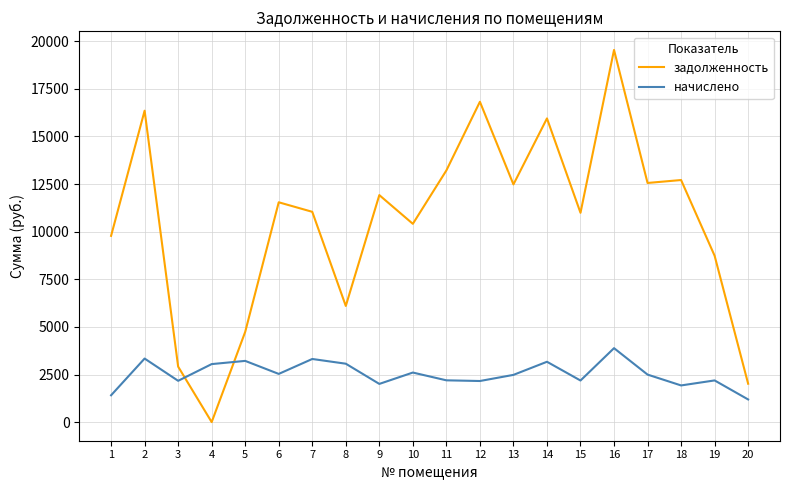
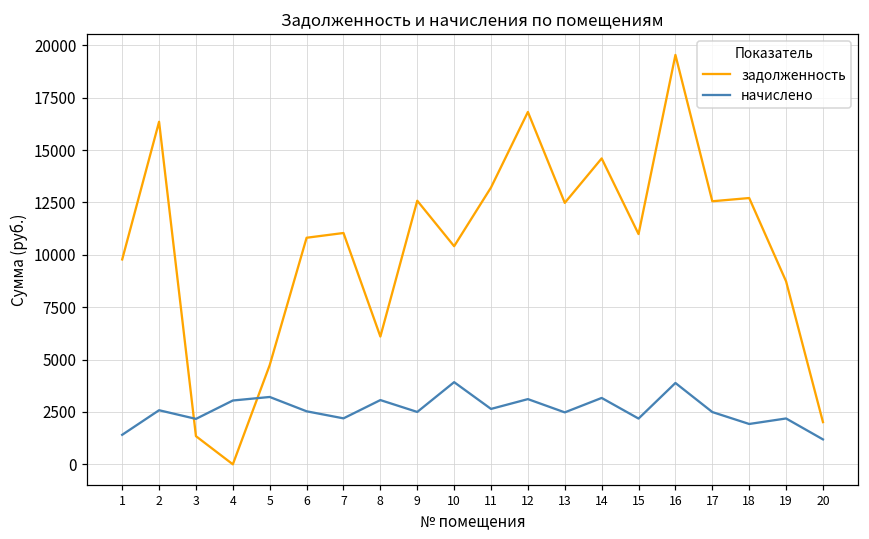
начислено, 2: 3300 -> 2600
задолженность, 3: 2900 -> 1300
задолженность, 6: 11500 -> 10800
начислено, 7: 3300 -> 2200
задолженность, 9: 11900 -> 12600
начислено, 9: 2000 -> 2500
начислено, 10: 2600 -> 3900
начислено, 11: 2200 -> 2600
начислено, 12: 2200 -> 3100
задолженность, 14: 15900 -> 14600
